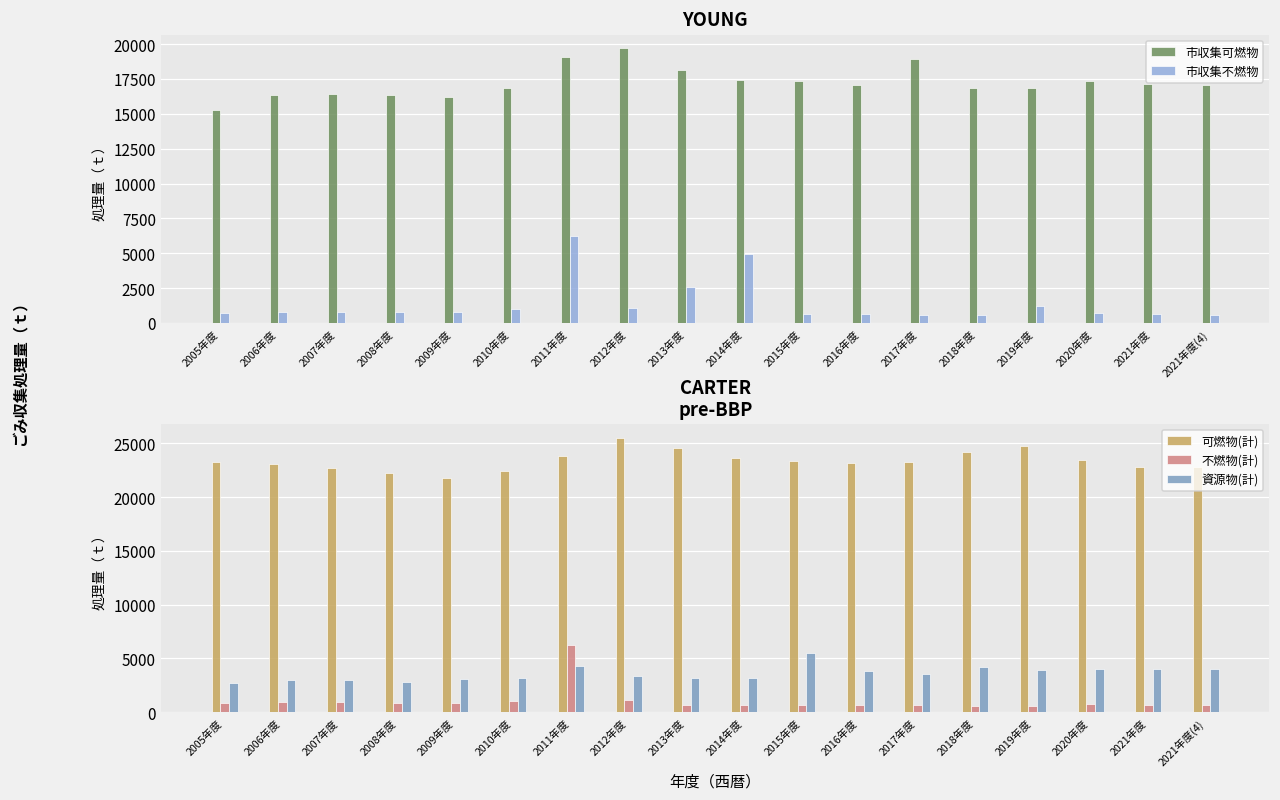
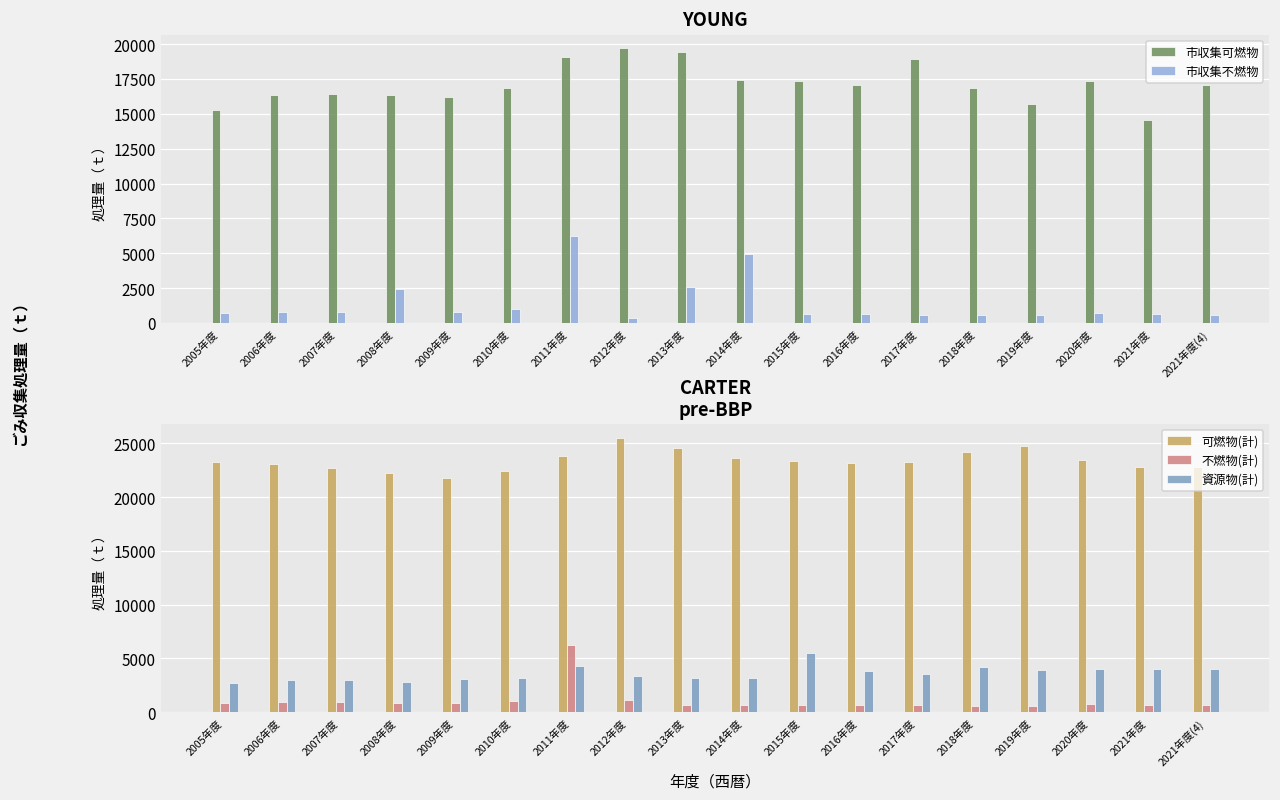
YOUNG, 市収集不燃物, 2008年度: 800 -> 2500
YOUNG, 市収集不燃物, 2012年度: 1100 -> 300
YOUNG, 市収集可燃物, 2013年度: 18200 -> 19400
YOUNG, 市収集可燃物, 2019年度: 16900 -> 15700
YOUNG, 市収集不燃物, 2019年度: 1200 -> 600
YOUNG, 市収集可燃物, 2021年度: 17200 -> 14600
